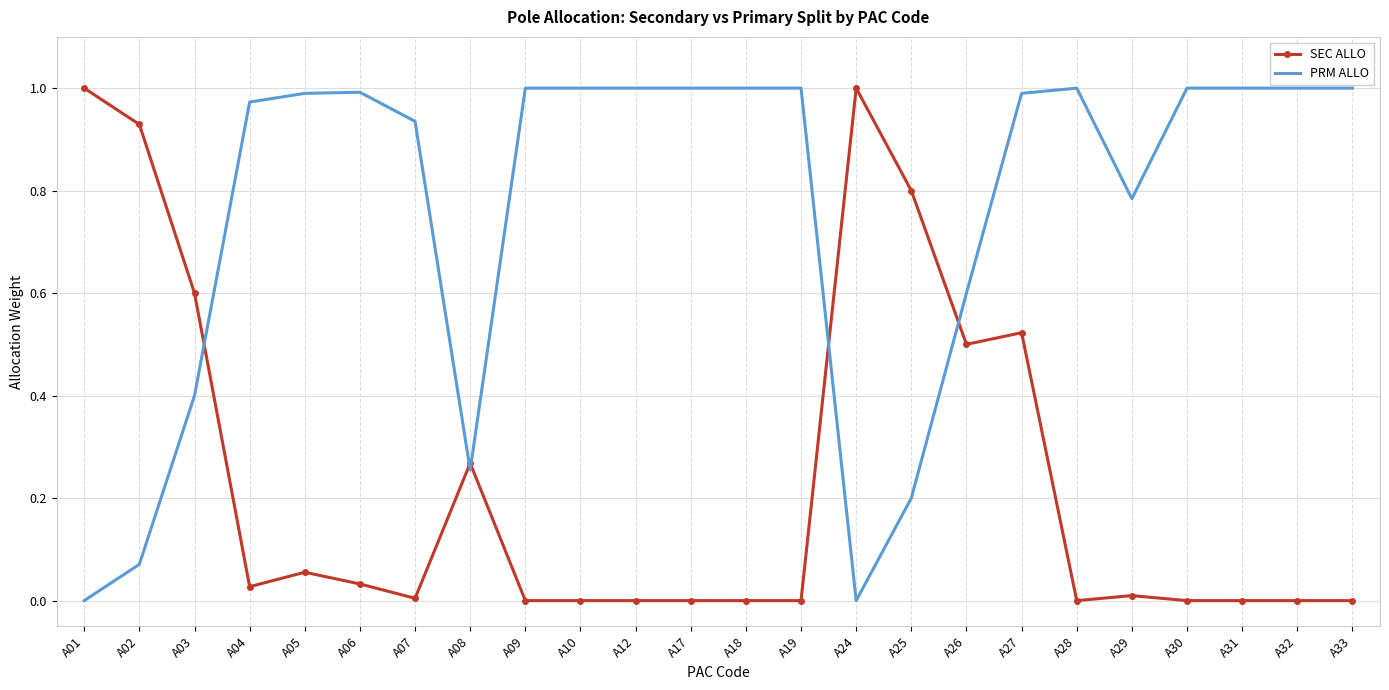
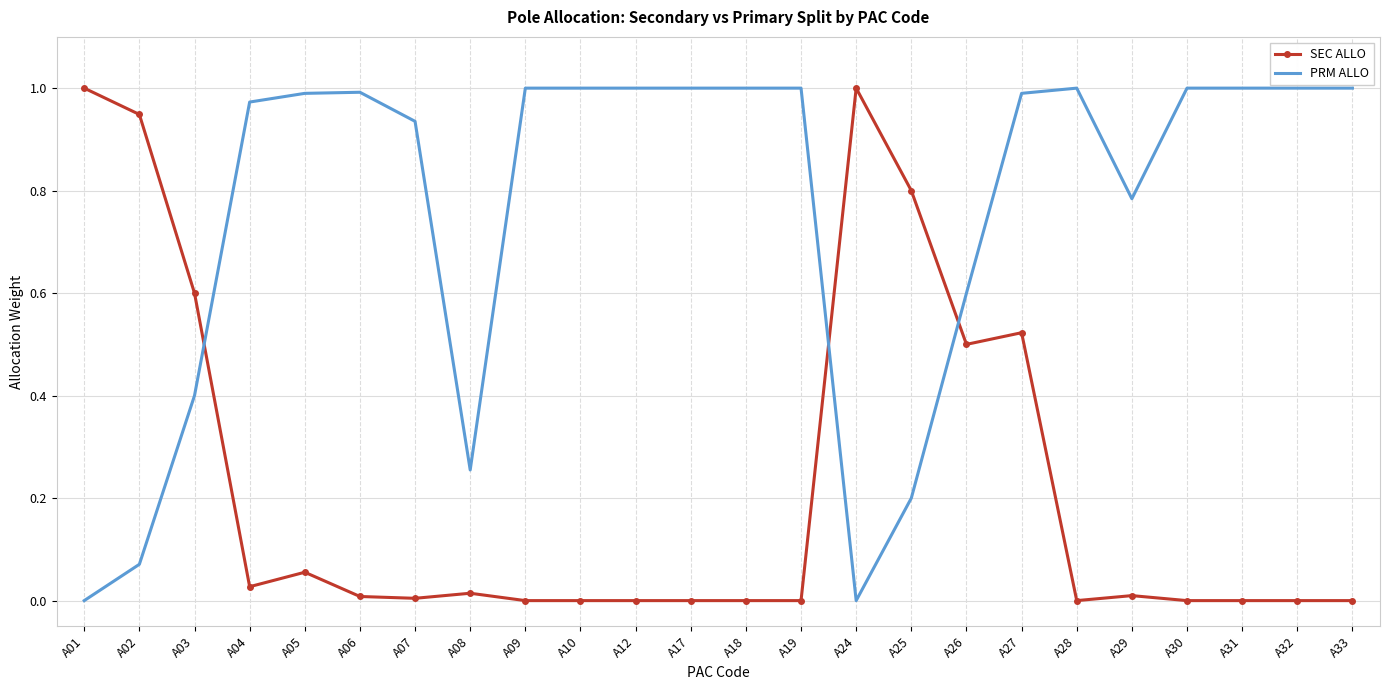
SEC ALLO, A02: 0.93 -> 0.95
SEC ALLO, A06: 0.03 -> 0.01
SEC ALLO, A08: 0.27 -> 0.01
